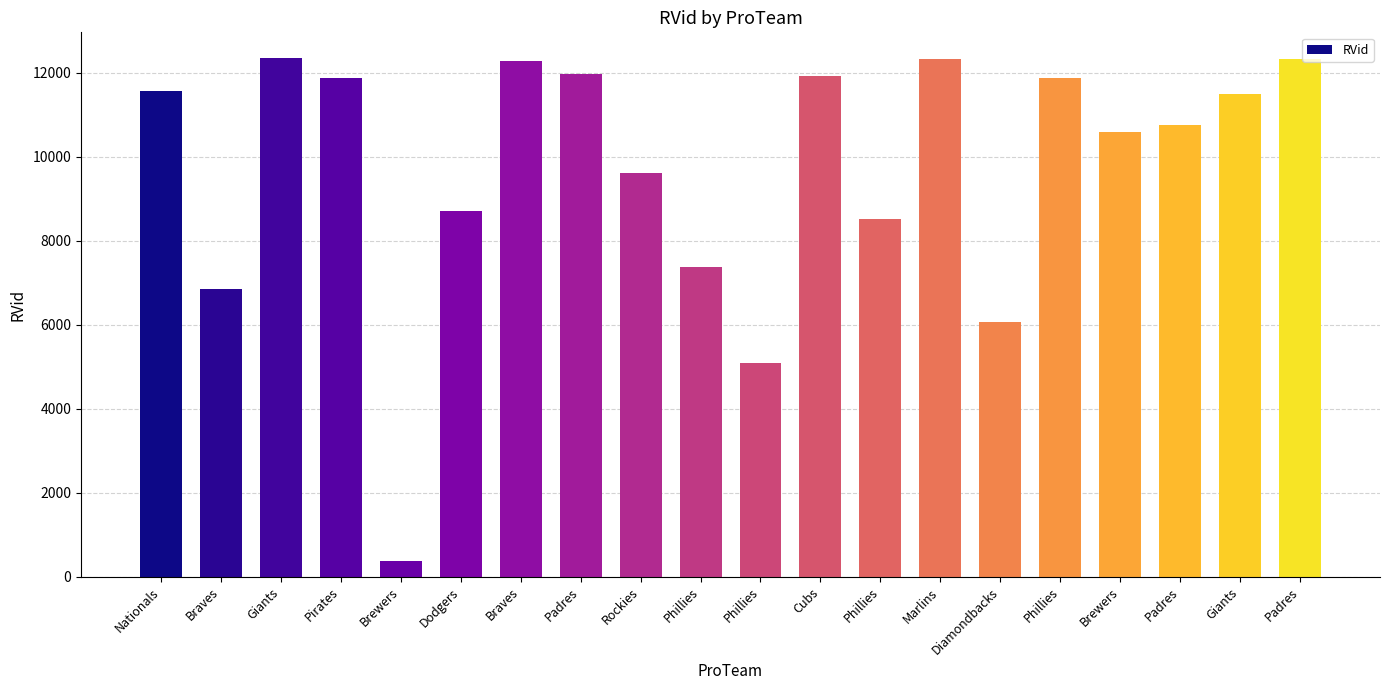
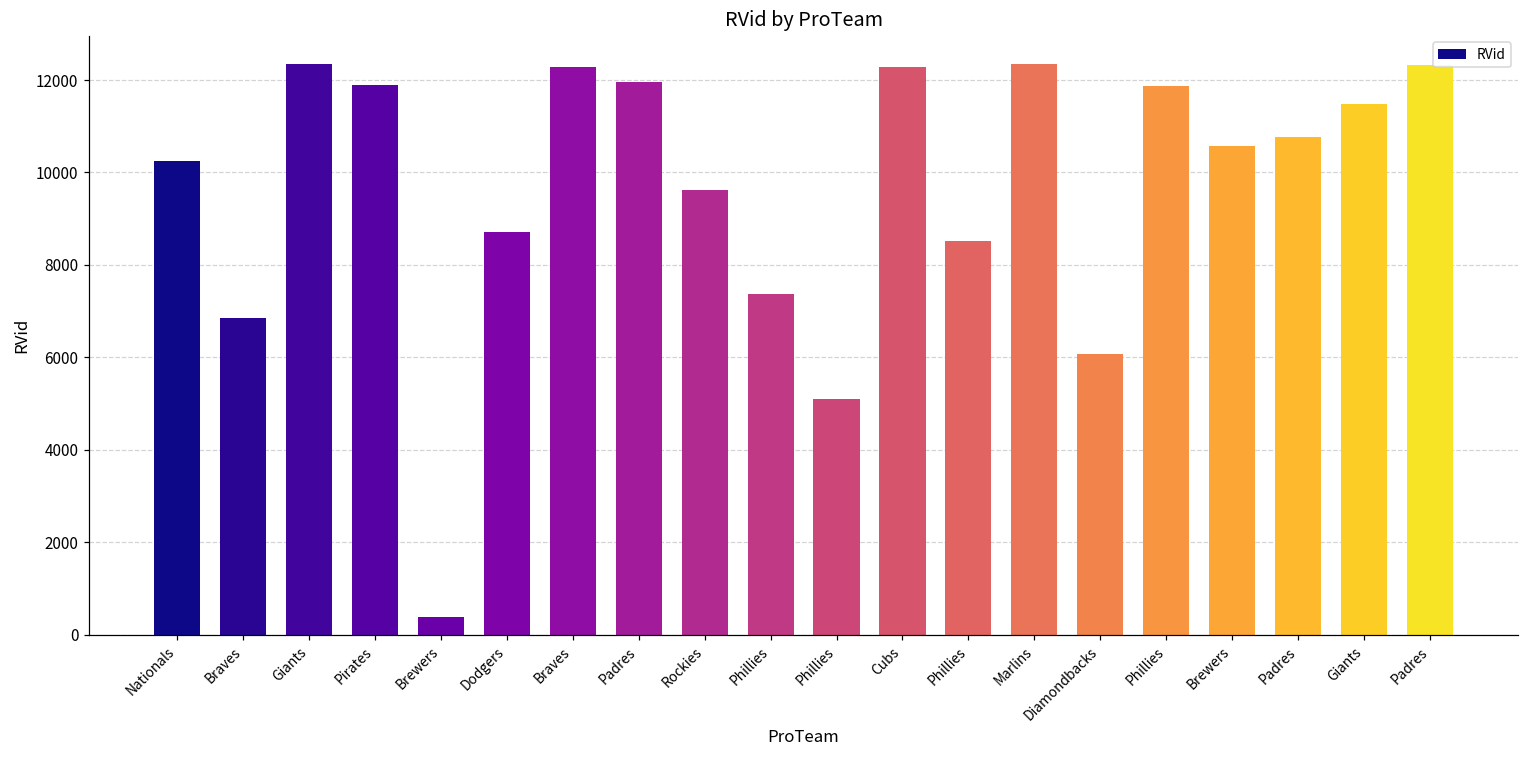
Nationals: 11600 -> 10200
Cubs: 11900 -> 12300
